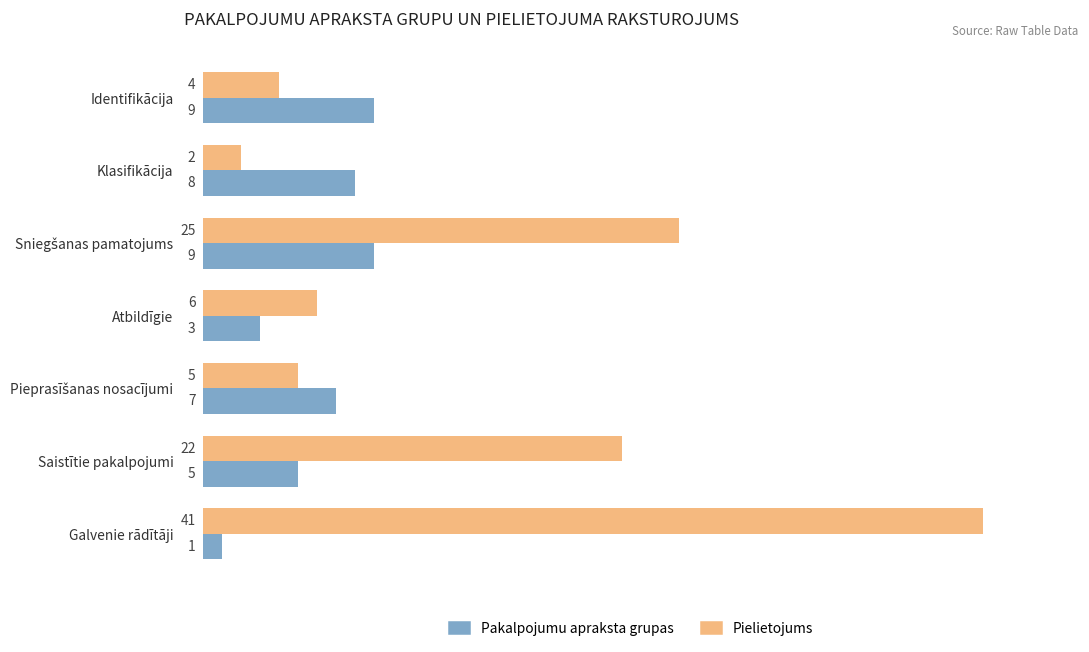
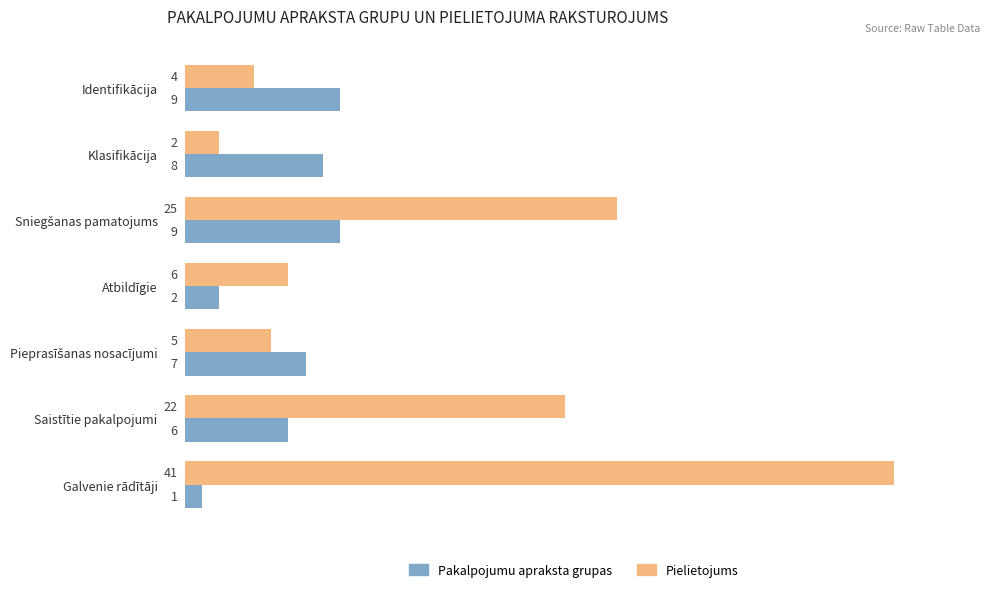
Pakalpojumu apraksta grupas, Atbildīgie: 3 -> 2
Pakalpojumu apraksta grupas, Saistītie pakalpojumi: 5 -> 6
